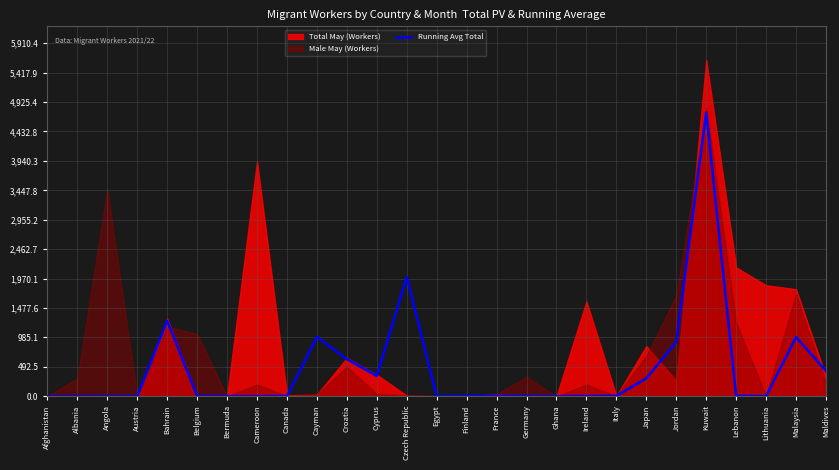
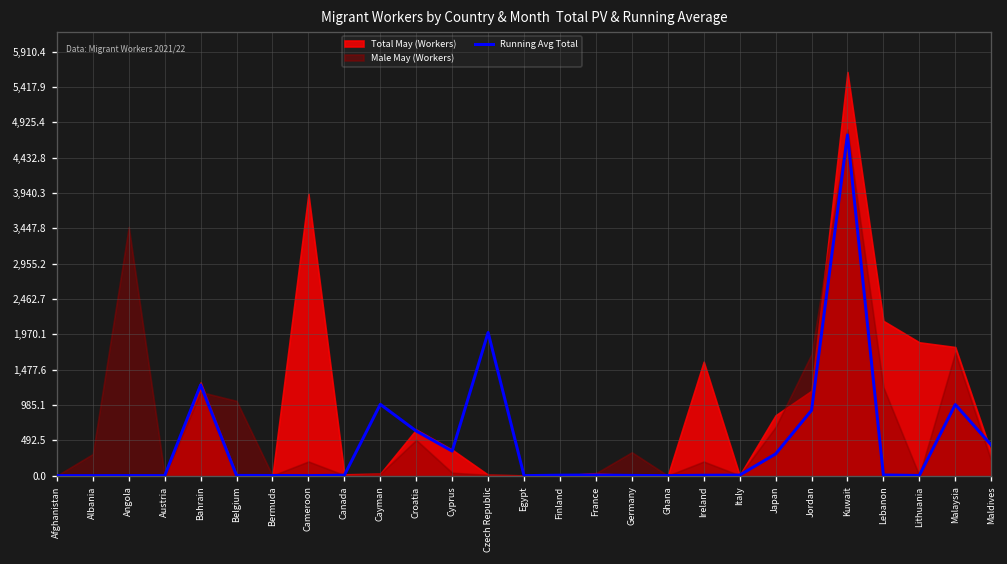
Total May (Workers), Jordan: 300 -> 1,200
